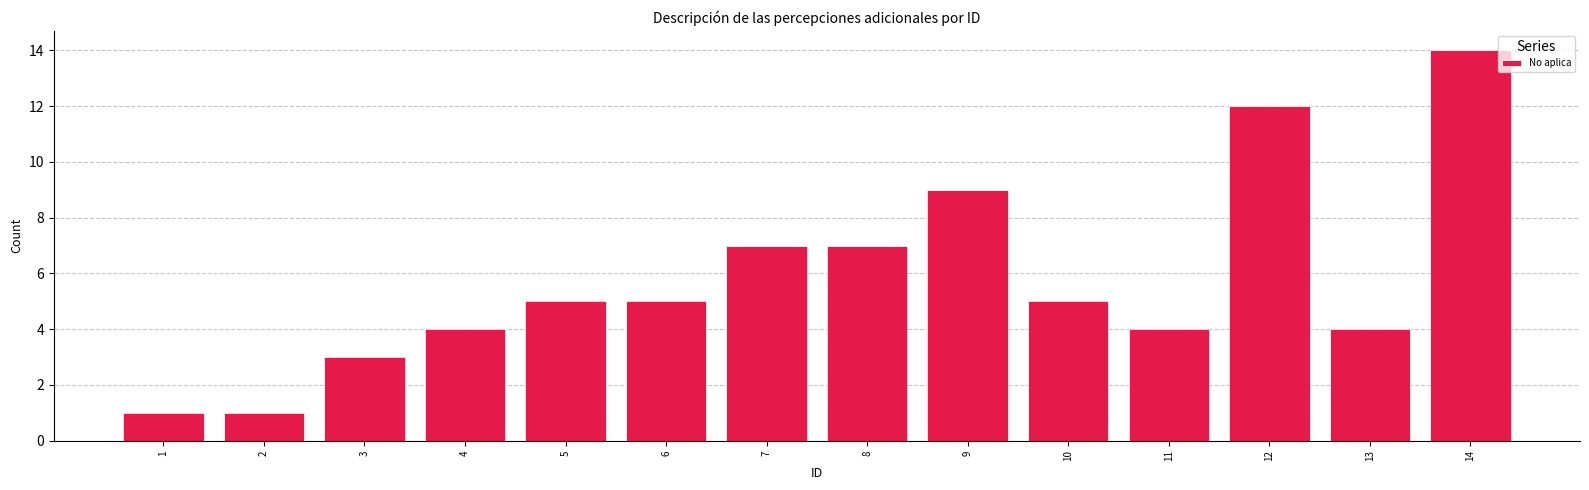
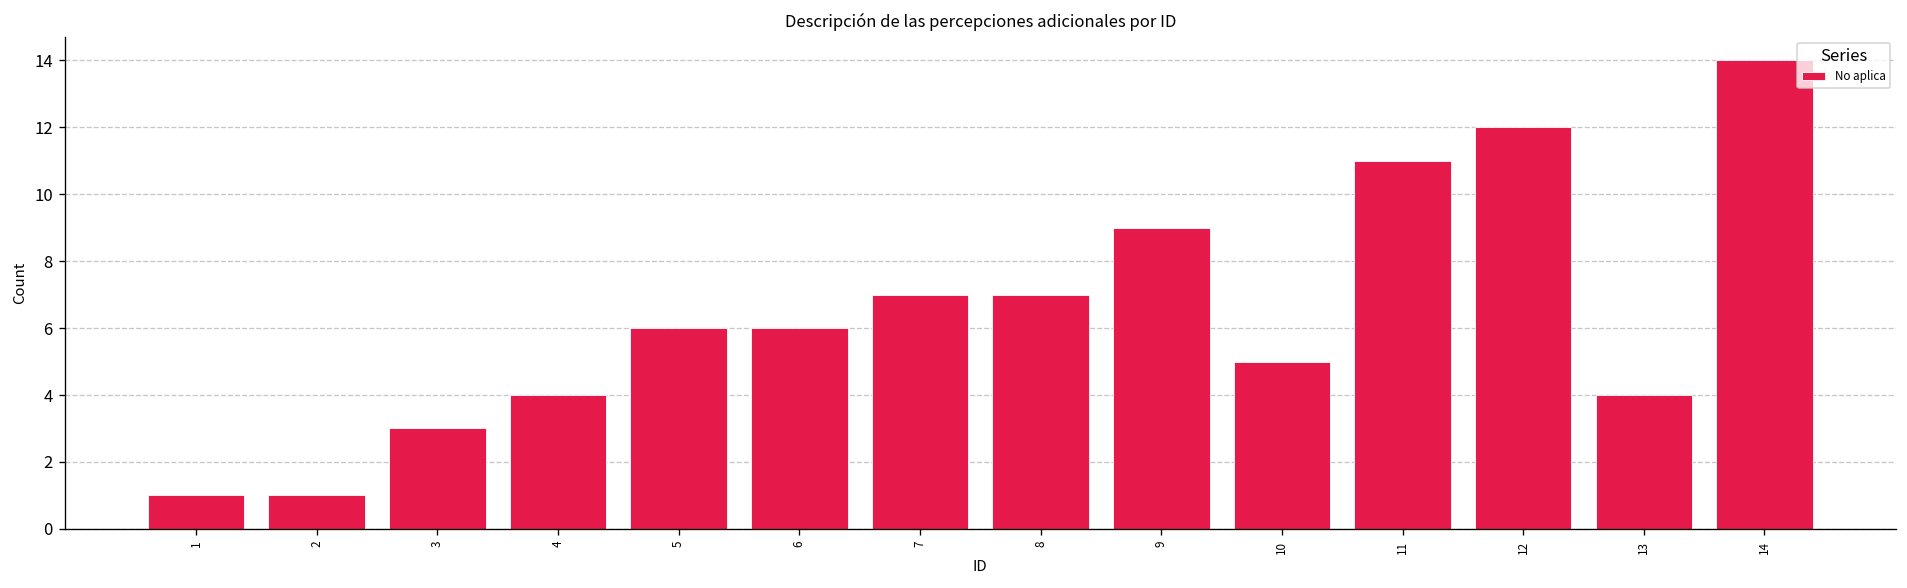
5: 5 -> 6
6: 5 -> 6
11: 4 -> 11
